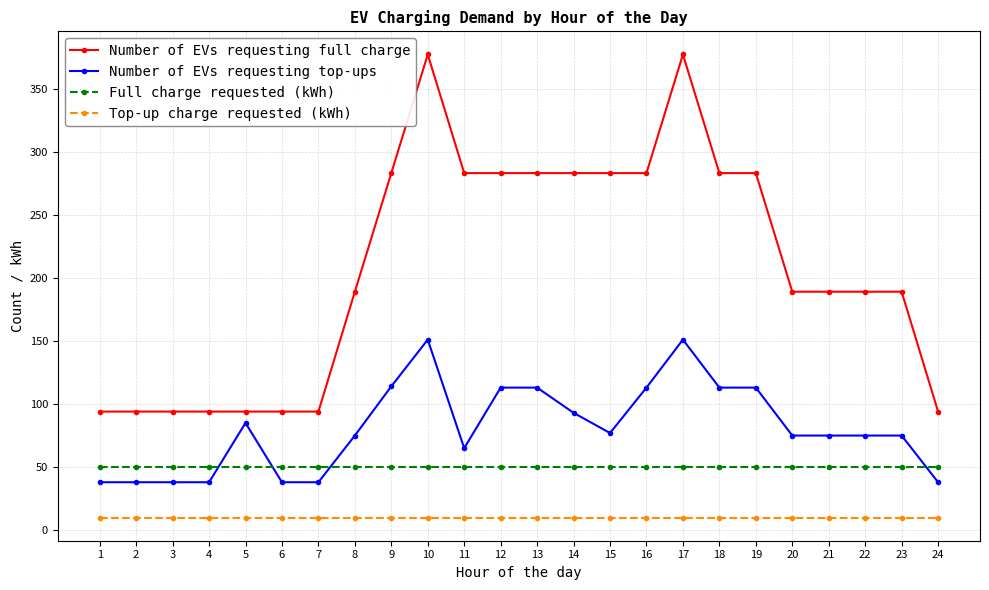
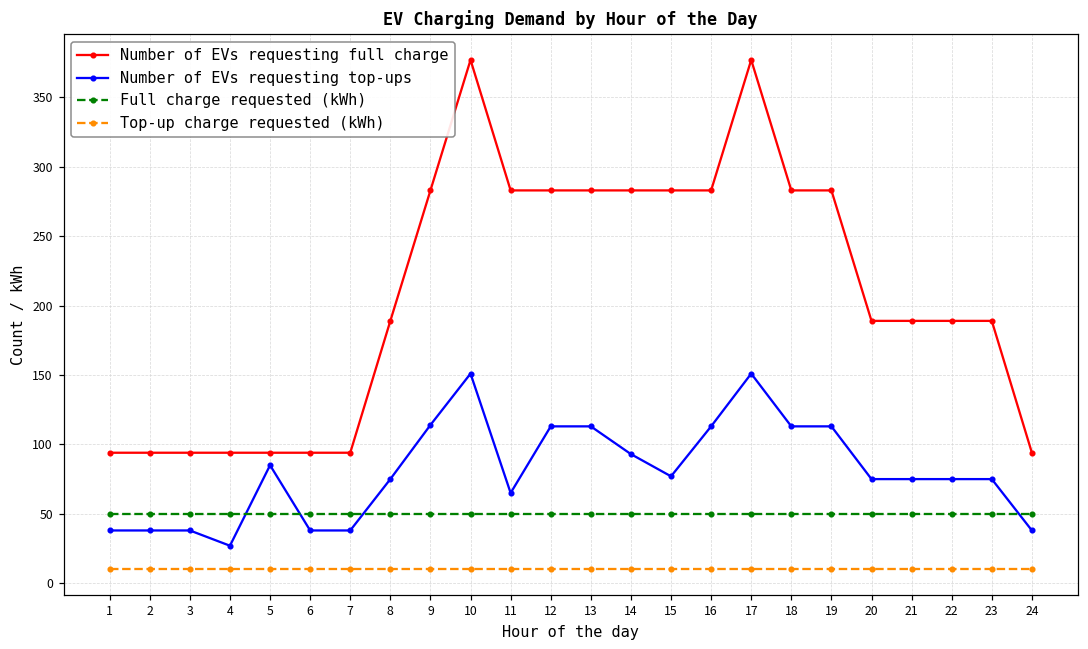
Number of EVs requesting top-ups, 4: 38 -> 27
